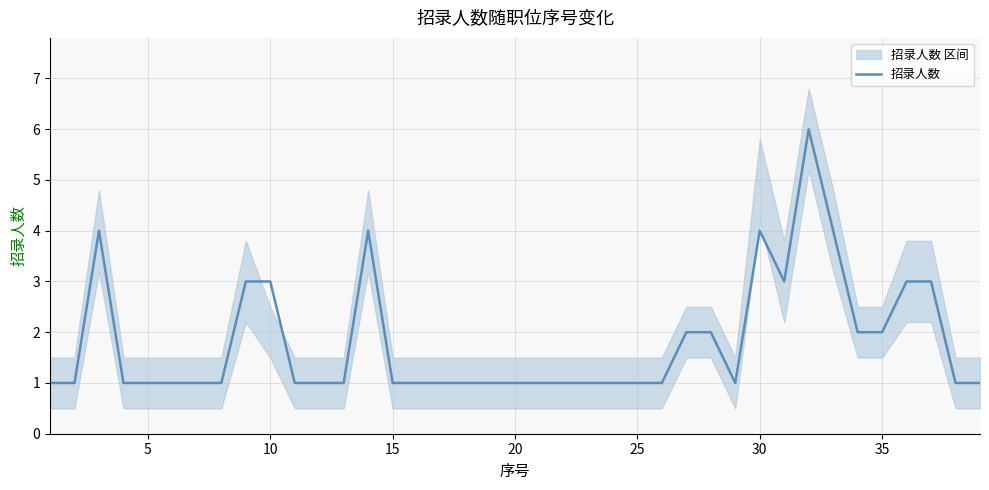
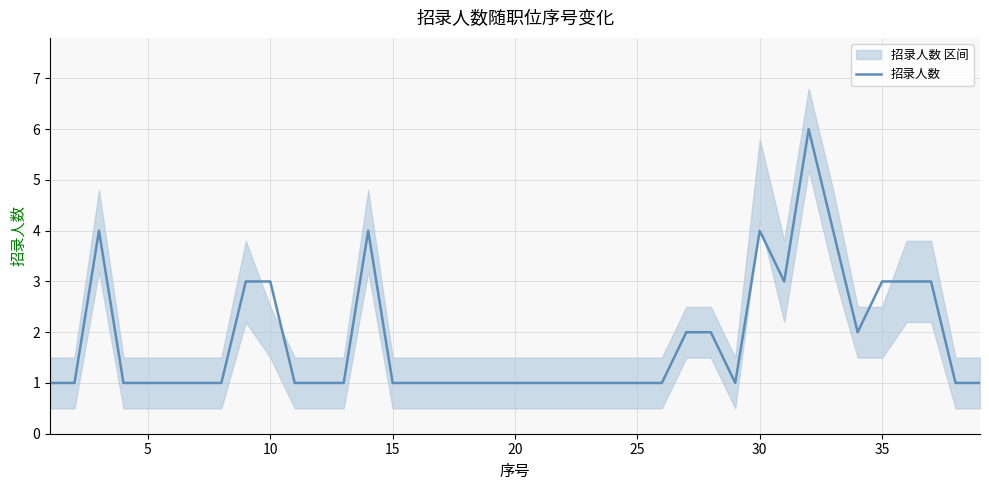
招录人数, 35: 2 -> 3
